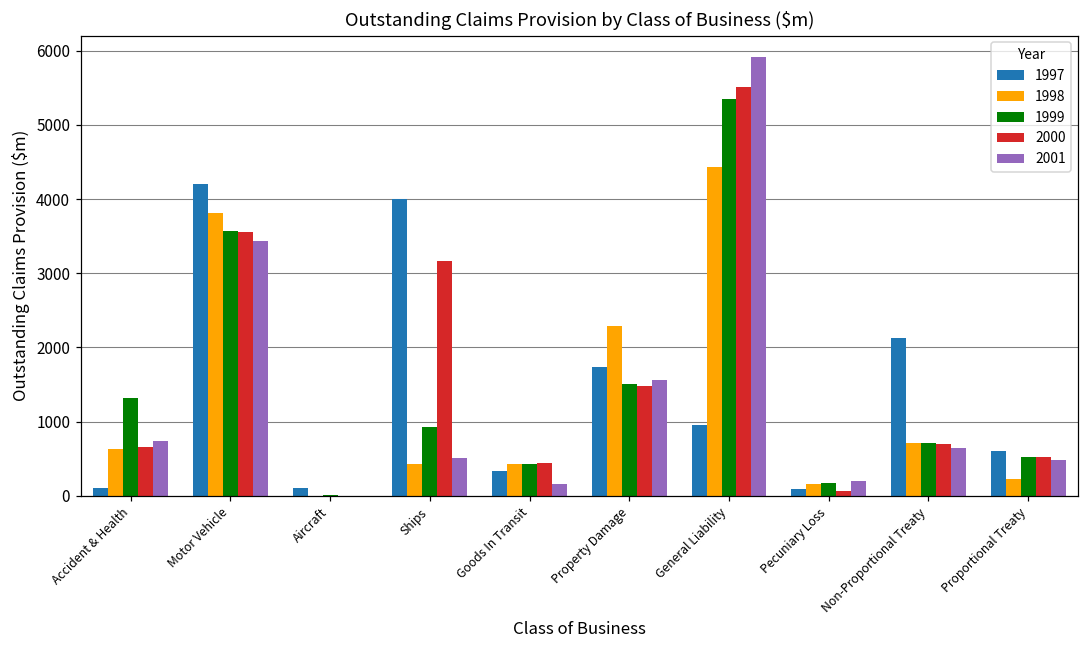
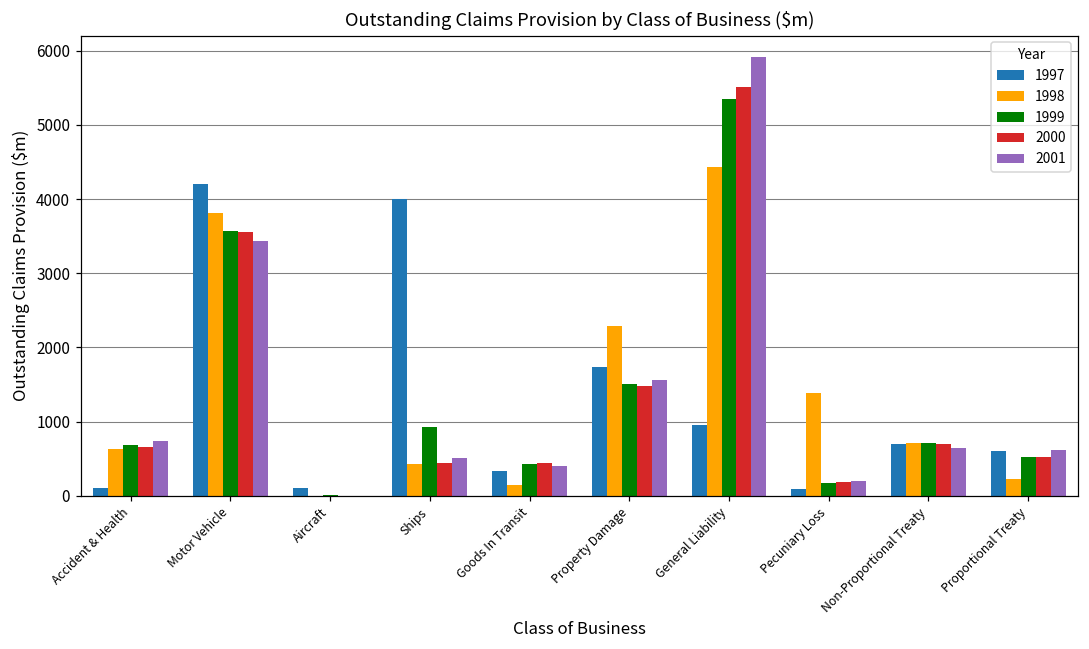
1999, Accident & Health: 1300 -> 700
2000, Ships: 3200 -> 400
1998, Goods In Transit: 400 -> 100
2001, Goods In Transit: 200 -> 400
1998, Pecuniary Loss: 200 -> 1400
2000, Pecuniary Loss: 100 -> 200
1997, Non-Proportional Treaty: 2100 -> 700
2001, Proportional Treaty: 500 -> 600
